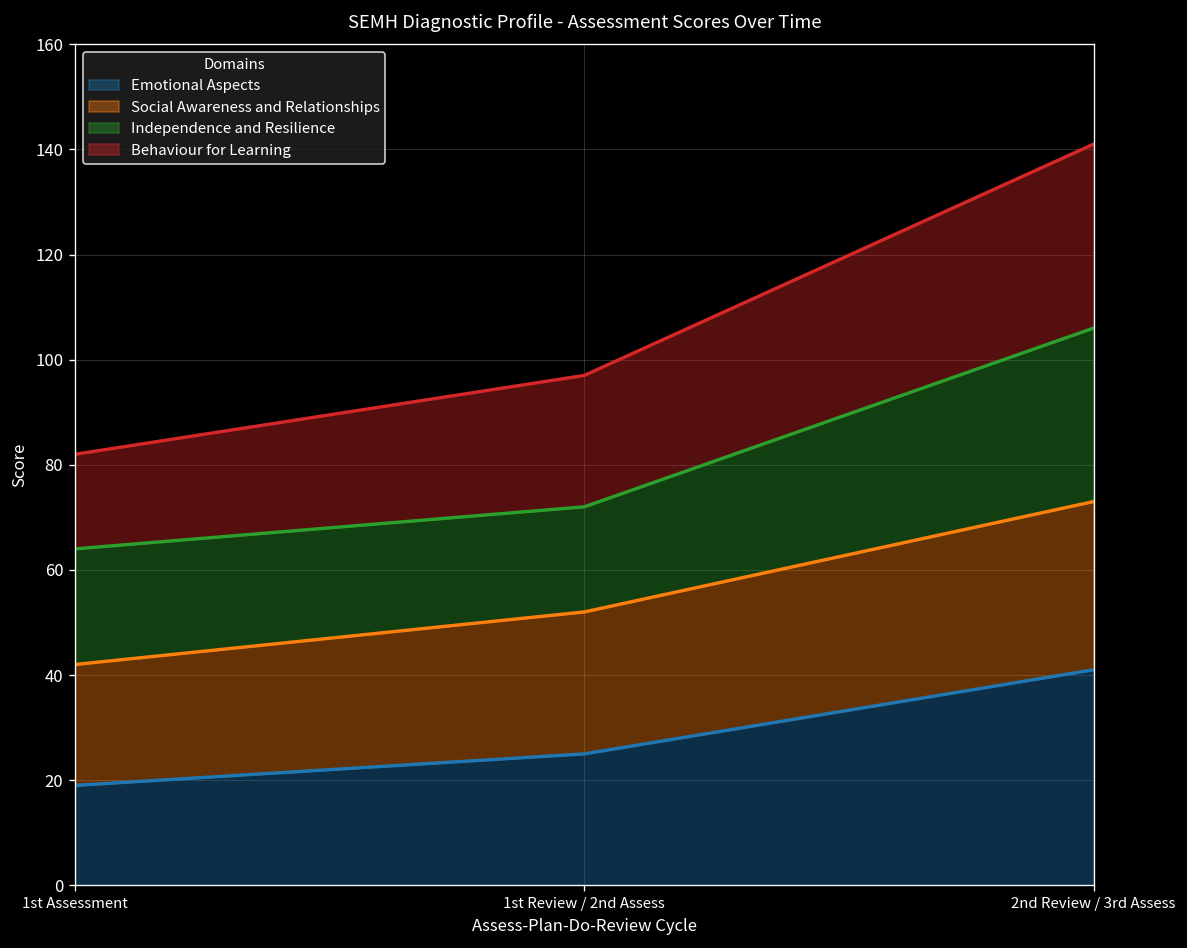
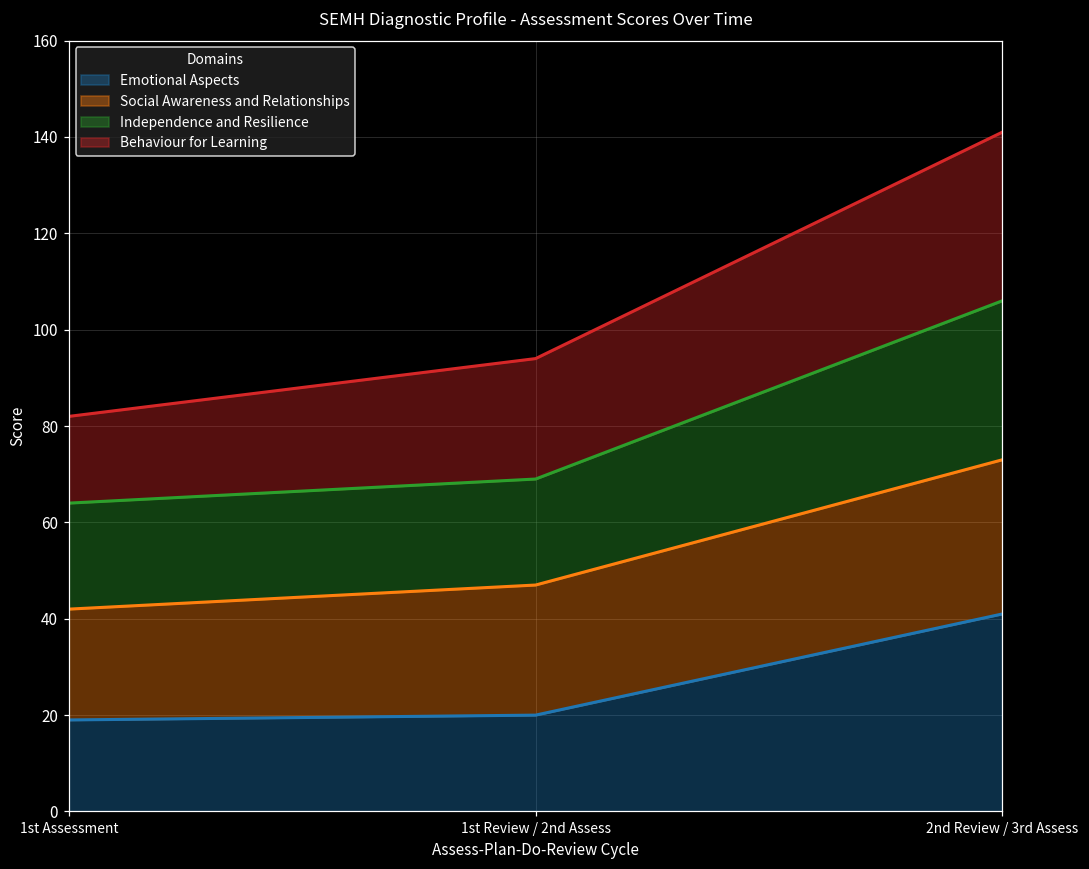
Emotional Aspects, 1st Review / 2nd Assess: 25 -> 20
Independence and Resilience, 1st Review / 2nd Assess: 20 -> 22
